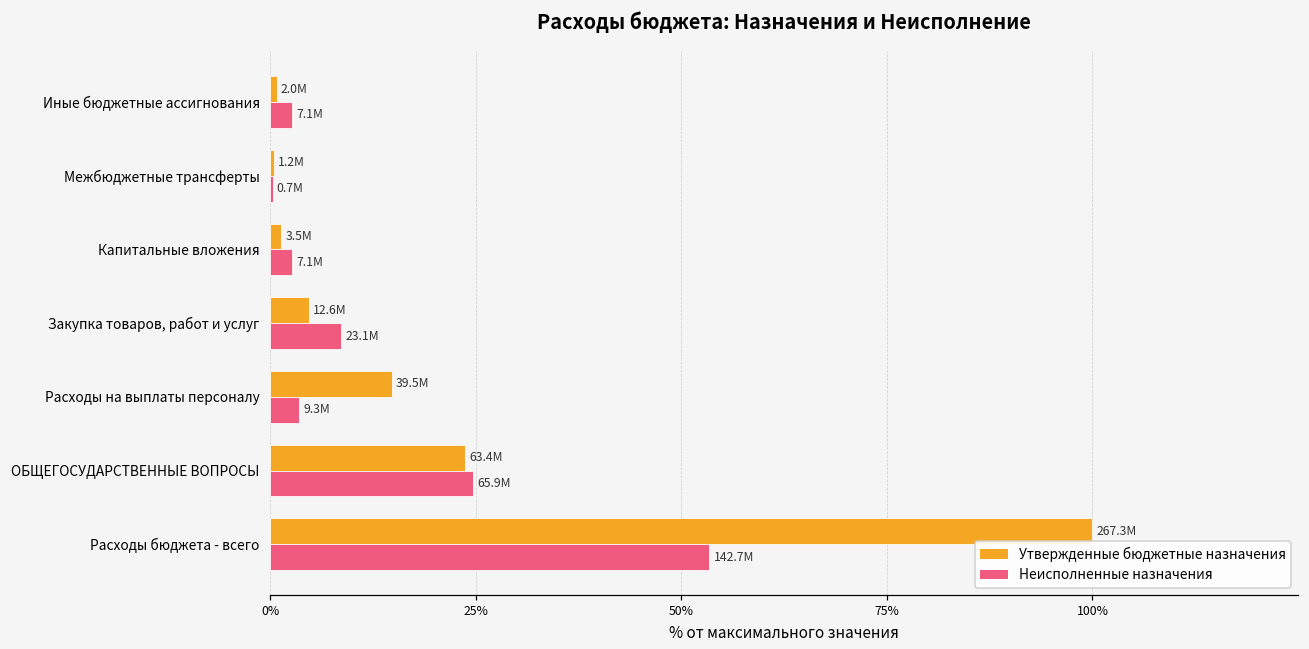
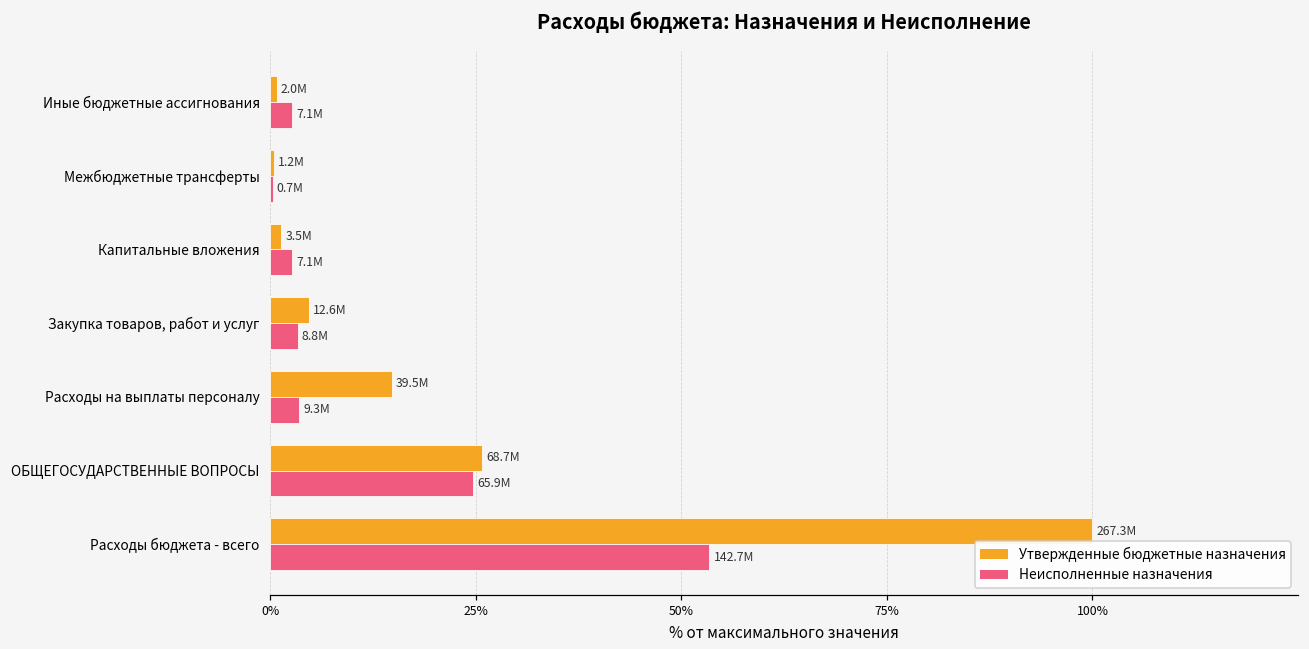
Неисполненные назначения, Закупка товаров, работ и услуг: 23.1M -> 8.8M
Утвержденные бюджетные назначения, ОБЩЕГОСУДАРСТВЕННЫЕ ВОПРОСЫ: 63.4M -> 68.7M
